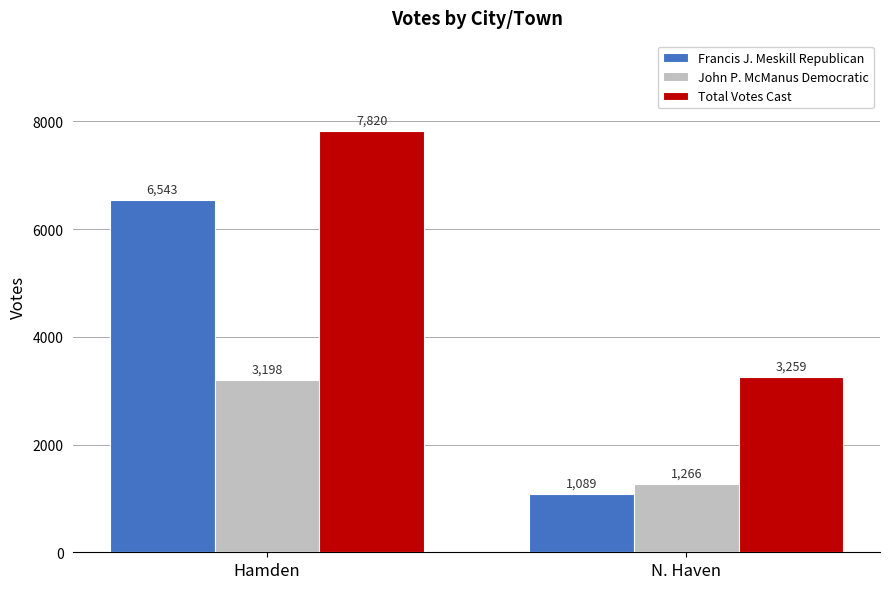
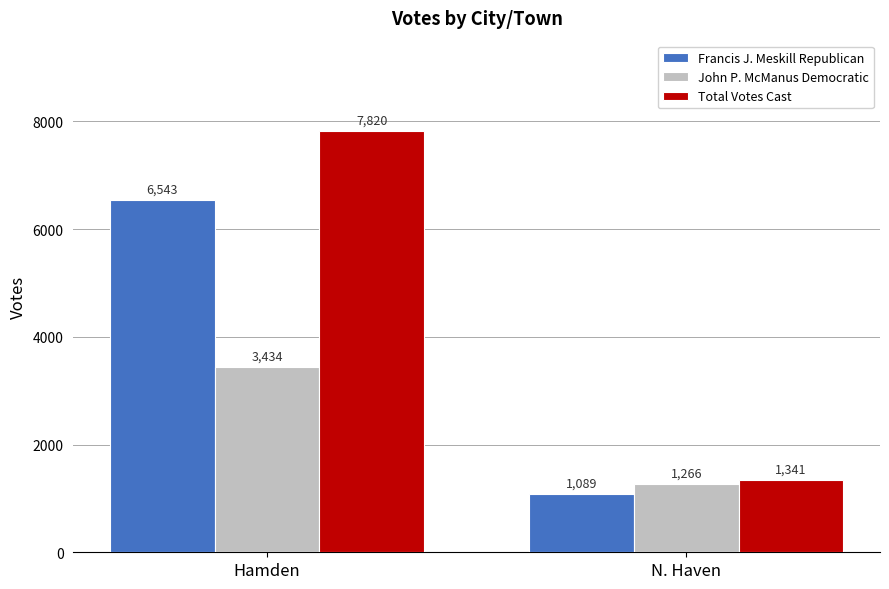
John P. McManus Democratic, Hamden: 3,198 -> 3,434
Total Votes Cast, N. Haven: 3,259 -> 1,341
